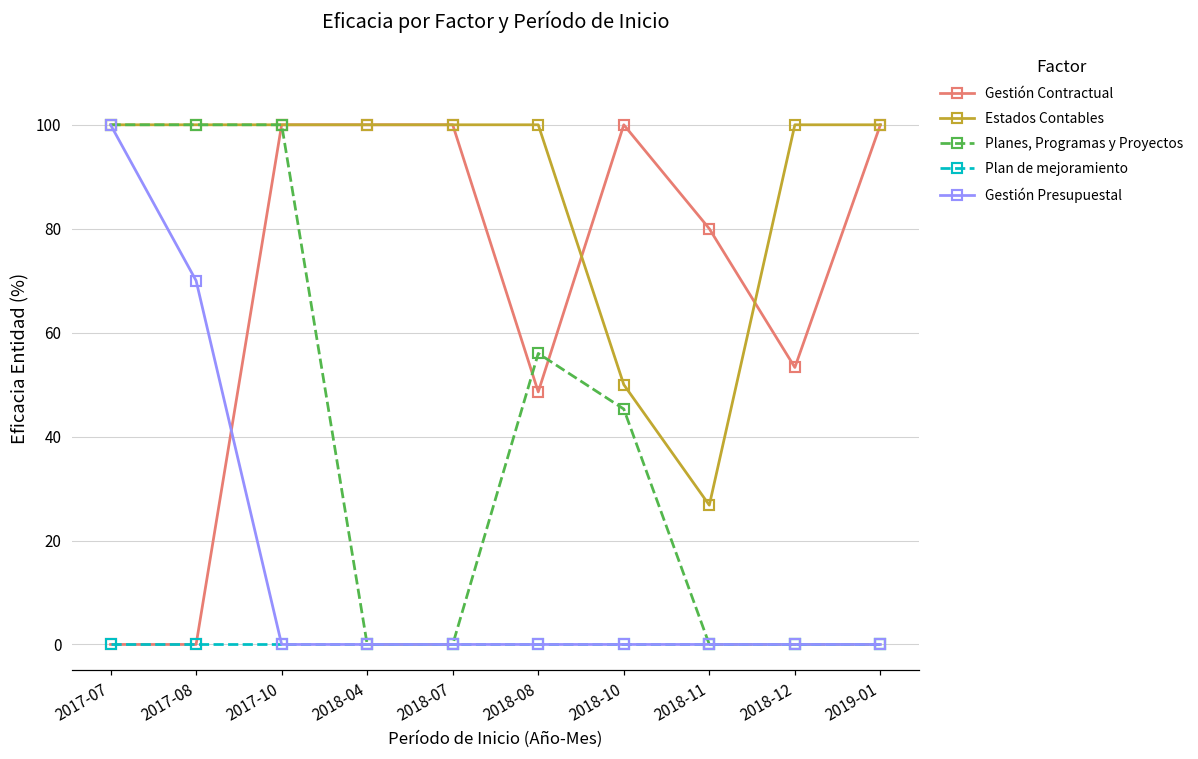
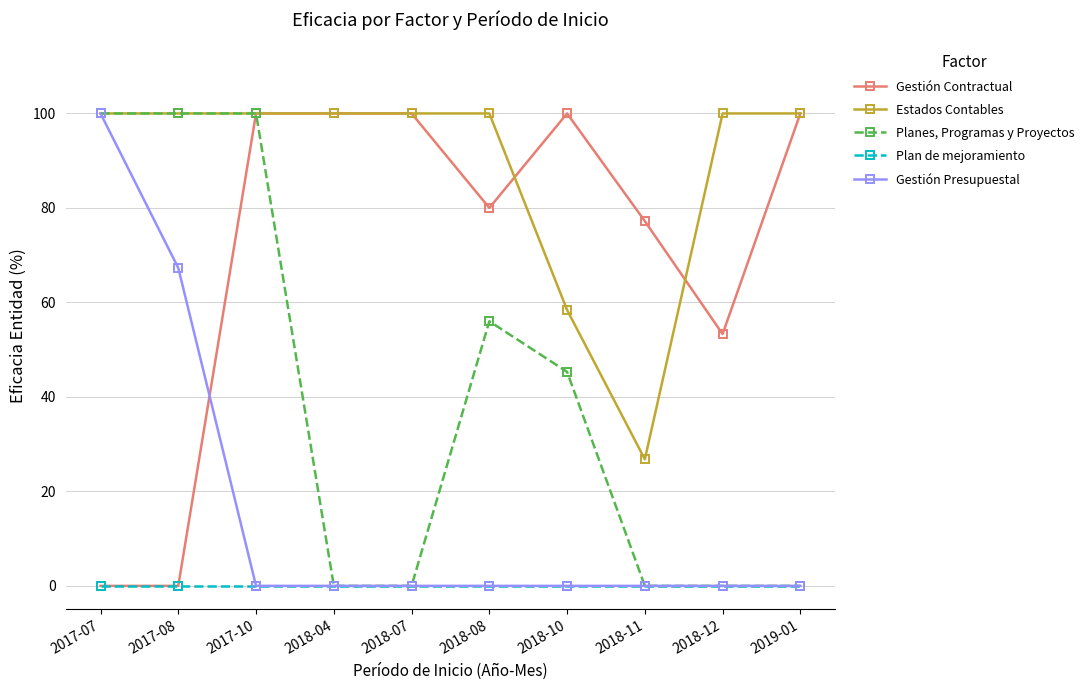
Gestión Presupuestal, 2017-08: 70 -> 67
Gestión Contractual, 2018-08: 49 -> 80
Estados Contables, 2018-10: 50 -> 58
Gestión Contractual, 2018-11: 80 -> 77
